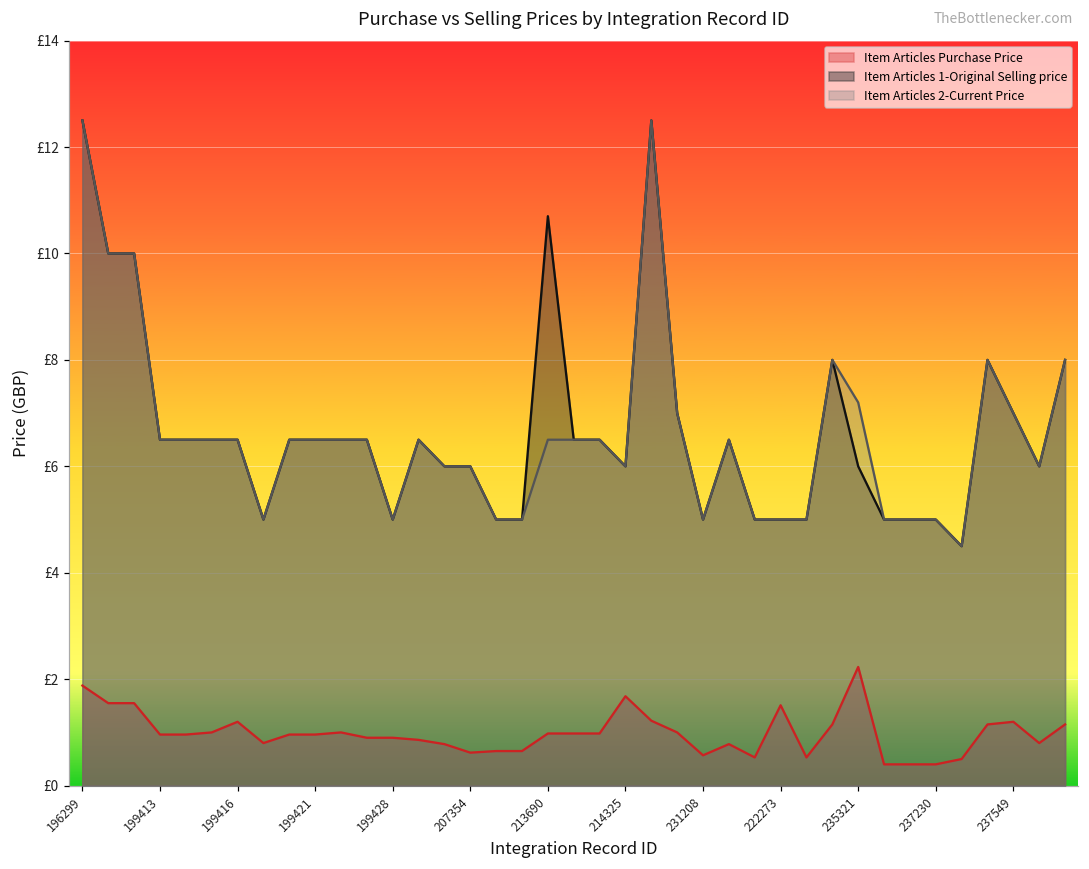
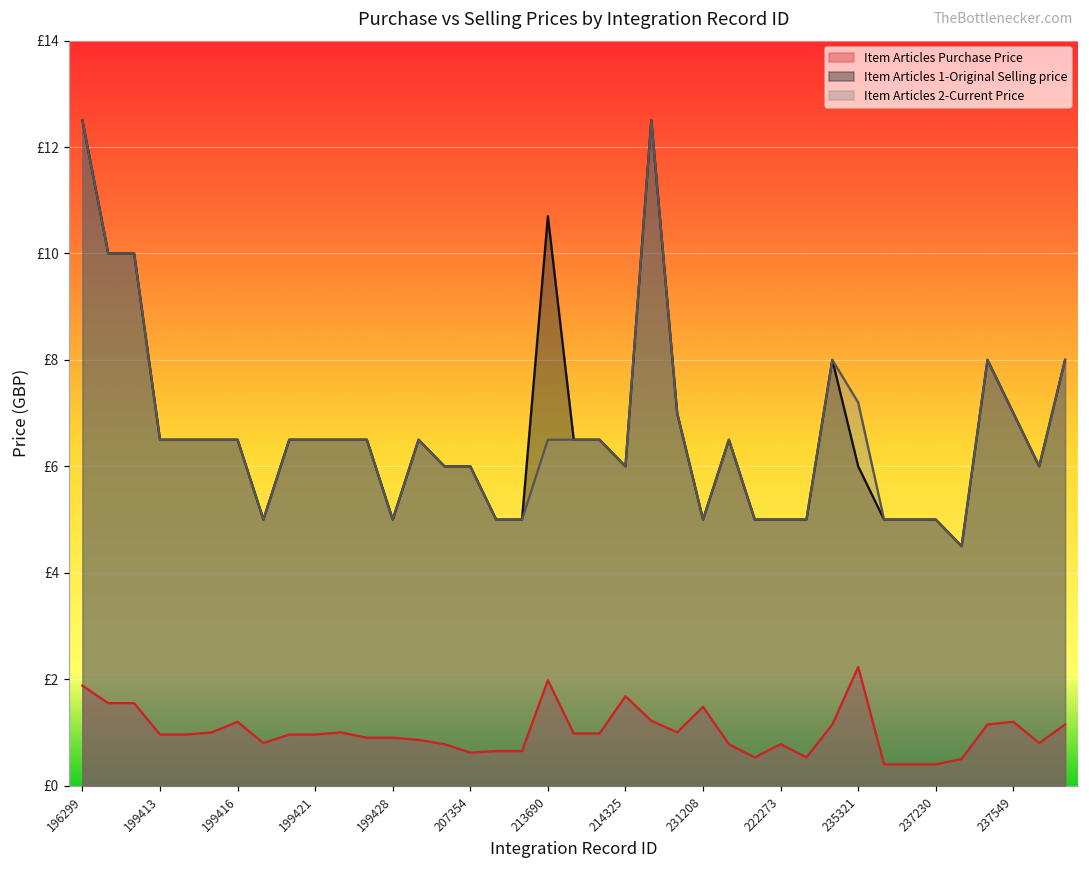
Item Articles Purchase Price, 213690: £1.0 -> £2.0
Item Articles Purchase Price, 231208: £0.6 -> £1.5
Item Articles Purchase Price, 222273: £1.5 -> £0.8
